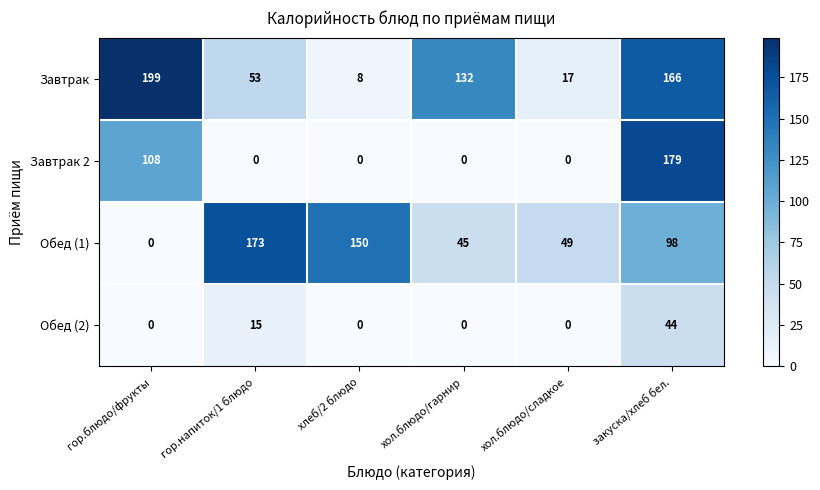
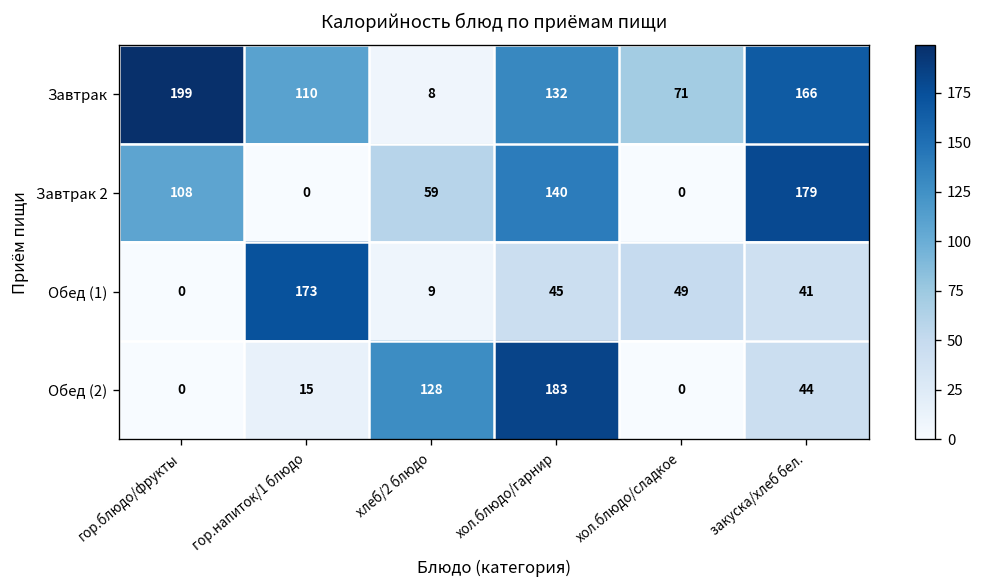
Завтрак, гор.напиток/1 блюдо: 53 -> 110
Завтрак, хол.блюдо/сладкое: 17 -> 71
Завтрак 2, хлеб/2 блюдо: 0 -> 59
Завтрак 2, хол.блюдо/гарнир: 0 -> 140
Обед (1), хлеб/2 блюдо: 150 -> 9
Обед (1), закуска/хлеб бел.: 98 -> 41
Обед (2), хлеб/2 блюдо: 0 -> 128
Обед (2), хол.блюдо/гарнир: 0 -> 183
